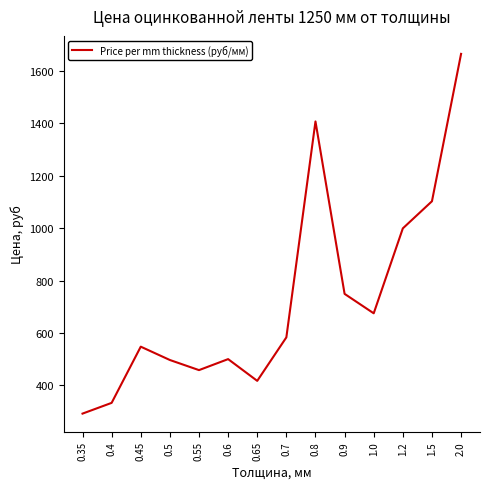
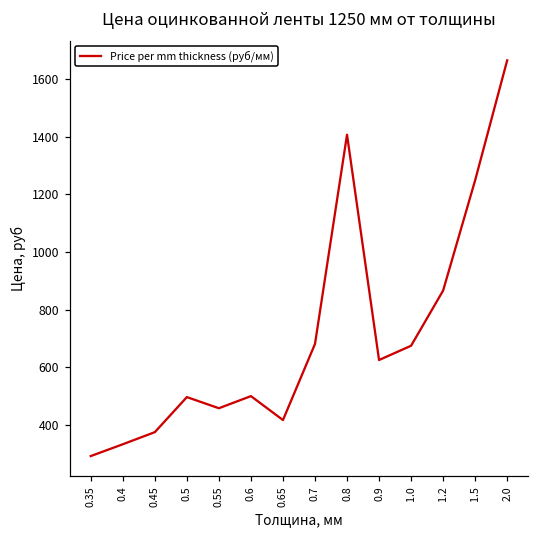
0.45: 550 -> 380
0.7: 580 -> 680
0.9: 750 -> 630
1.2: 1000 -> 870
1.5: 1100 -> 1250
